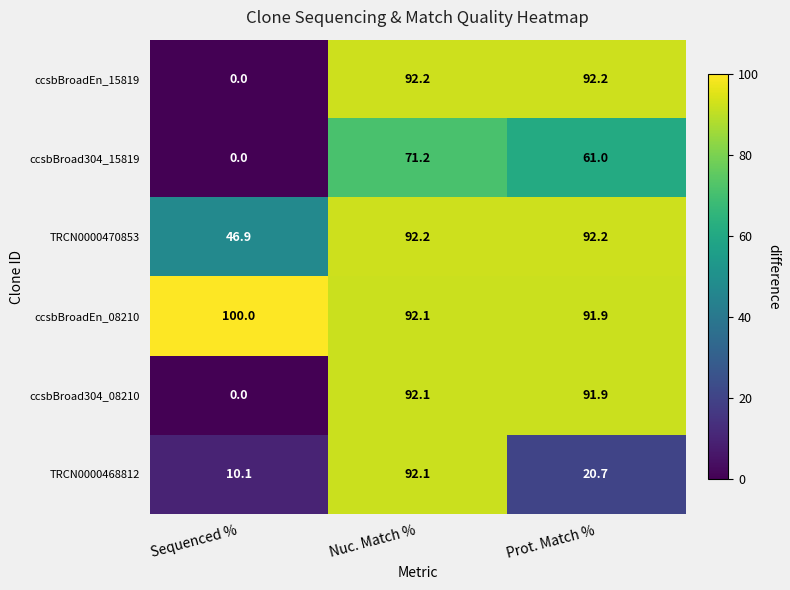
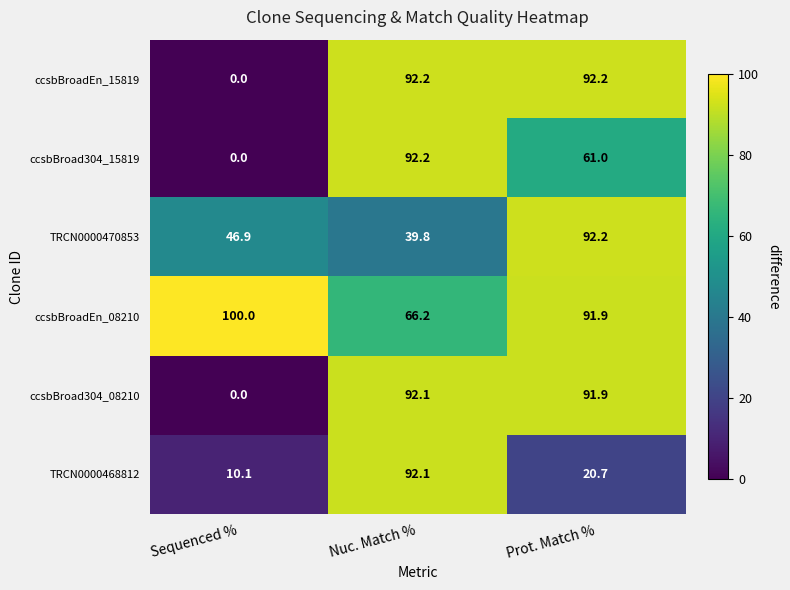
ccsbBroad304_15819, Nuc. Match %: 71.2 -> 92.2
TRCN0000470853, Nuc. Match %: 92.2 -> 39.8
ccsbBroadEn_08210, Nuc. Match %: 92.1 -> 66.2
